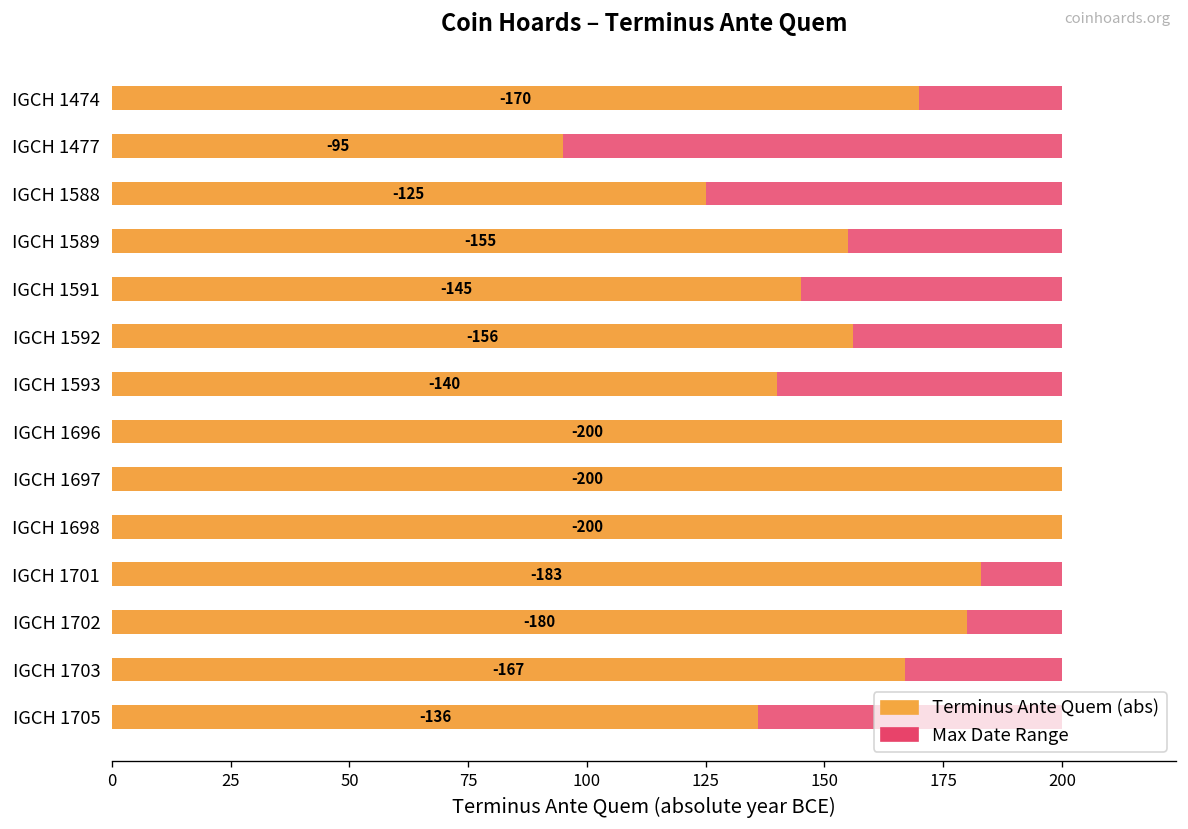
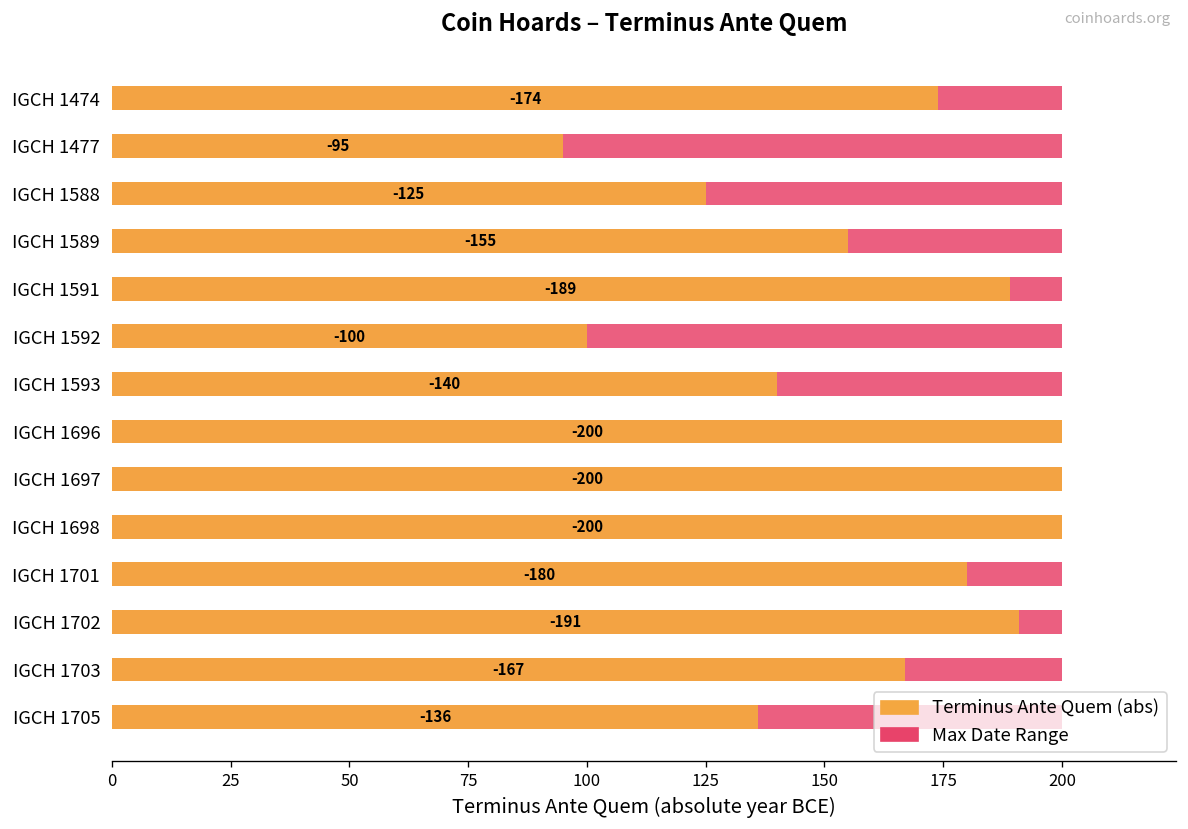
Terminus Ante Quem (abs), IGCH 1474: -170 -> -174
Terminus Ante Quem (abs), IGCH 1591: -145 -> -189
Terminus Ante Quem (abs), IGCH 1592: -156 -> -100
Terminus Ante Quem (abs), IGCH 1701: -183 -> -180
Terminus Ante Quem (abs), IGCH 1702: -180 -> -191
